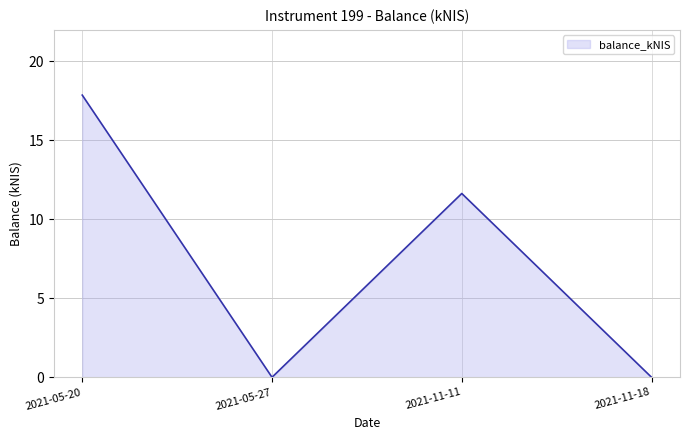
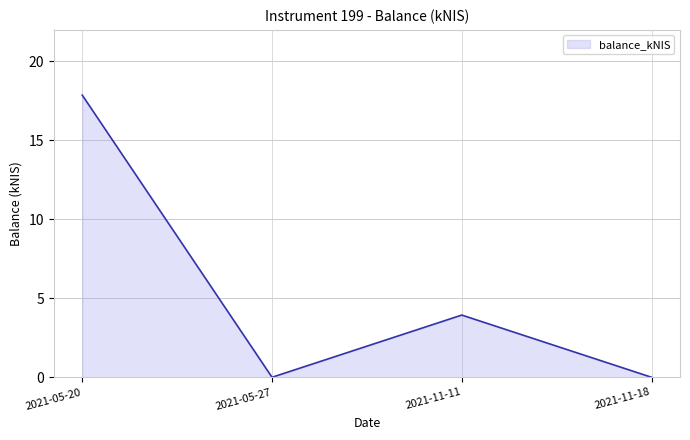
2021-11-11: 11.6 -> 3.9
